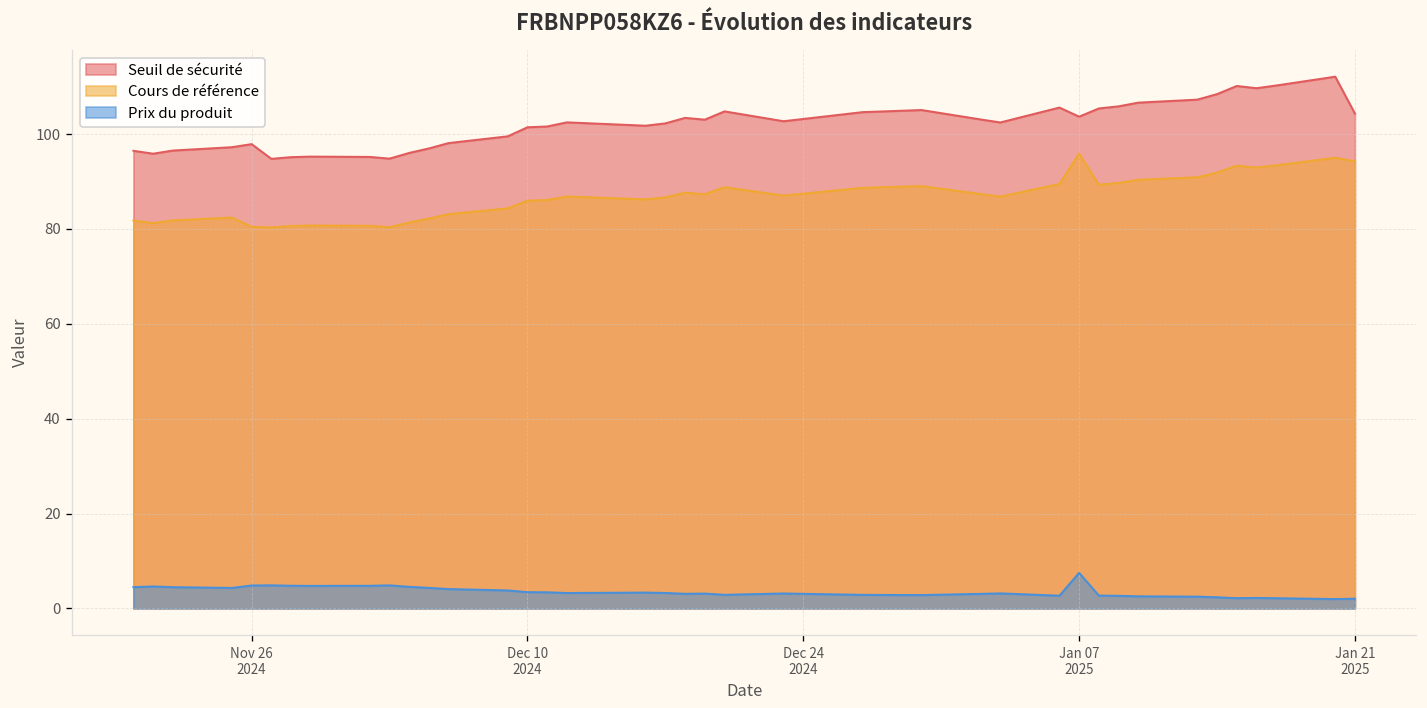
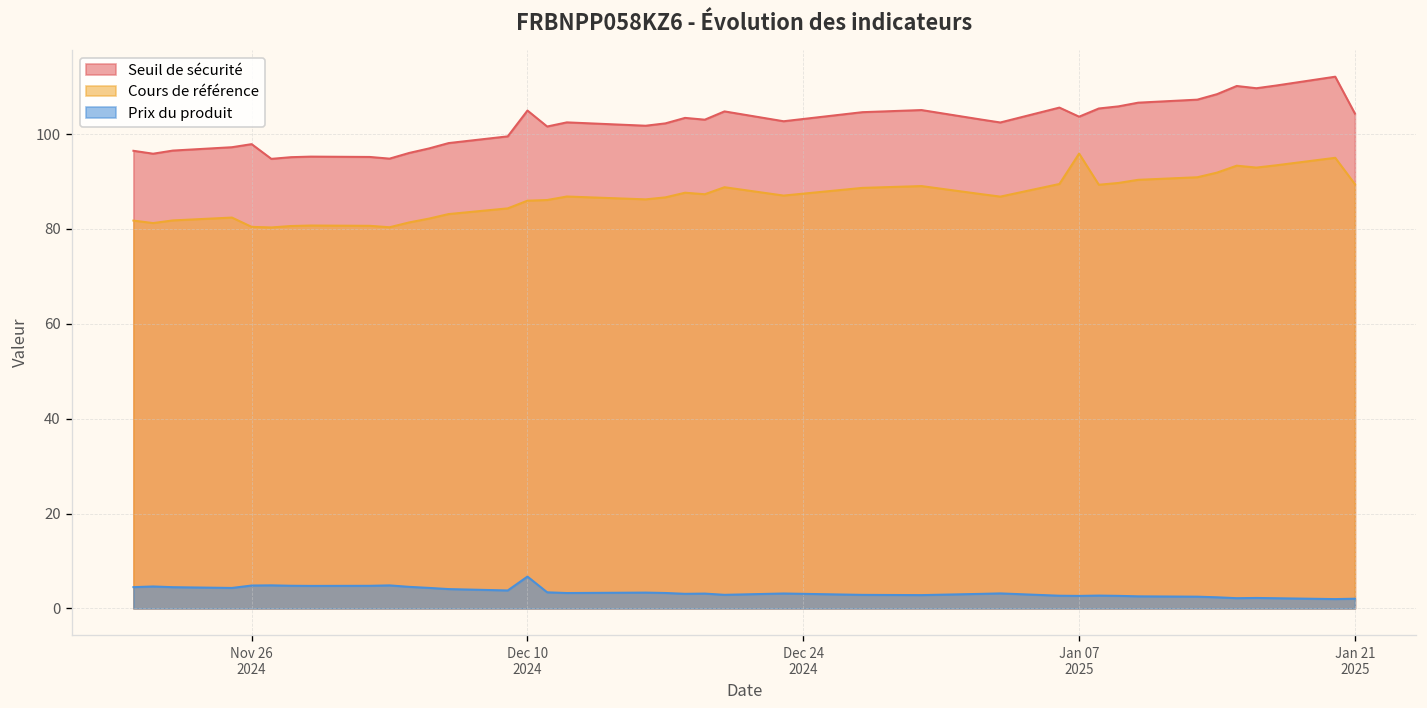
Seuil de sécurité, Dec 10 2024: 101 -> 105
Prix du produit, Dec 10 2024: 3 -> 7
Prix du produit, Jan 07 2025: 7 -> 3
Cours de référence, Jan 21 2025: 94 -> 89
